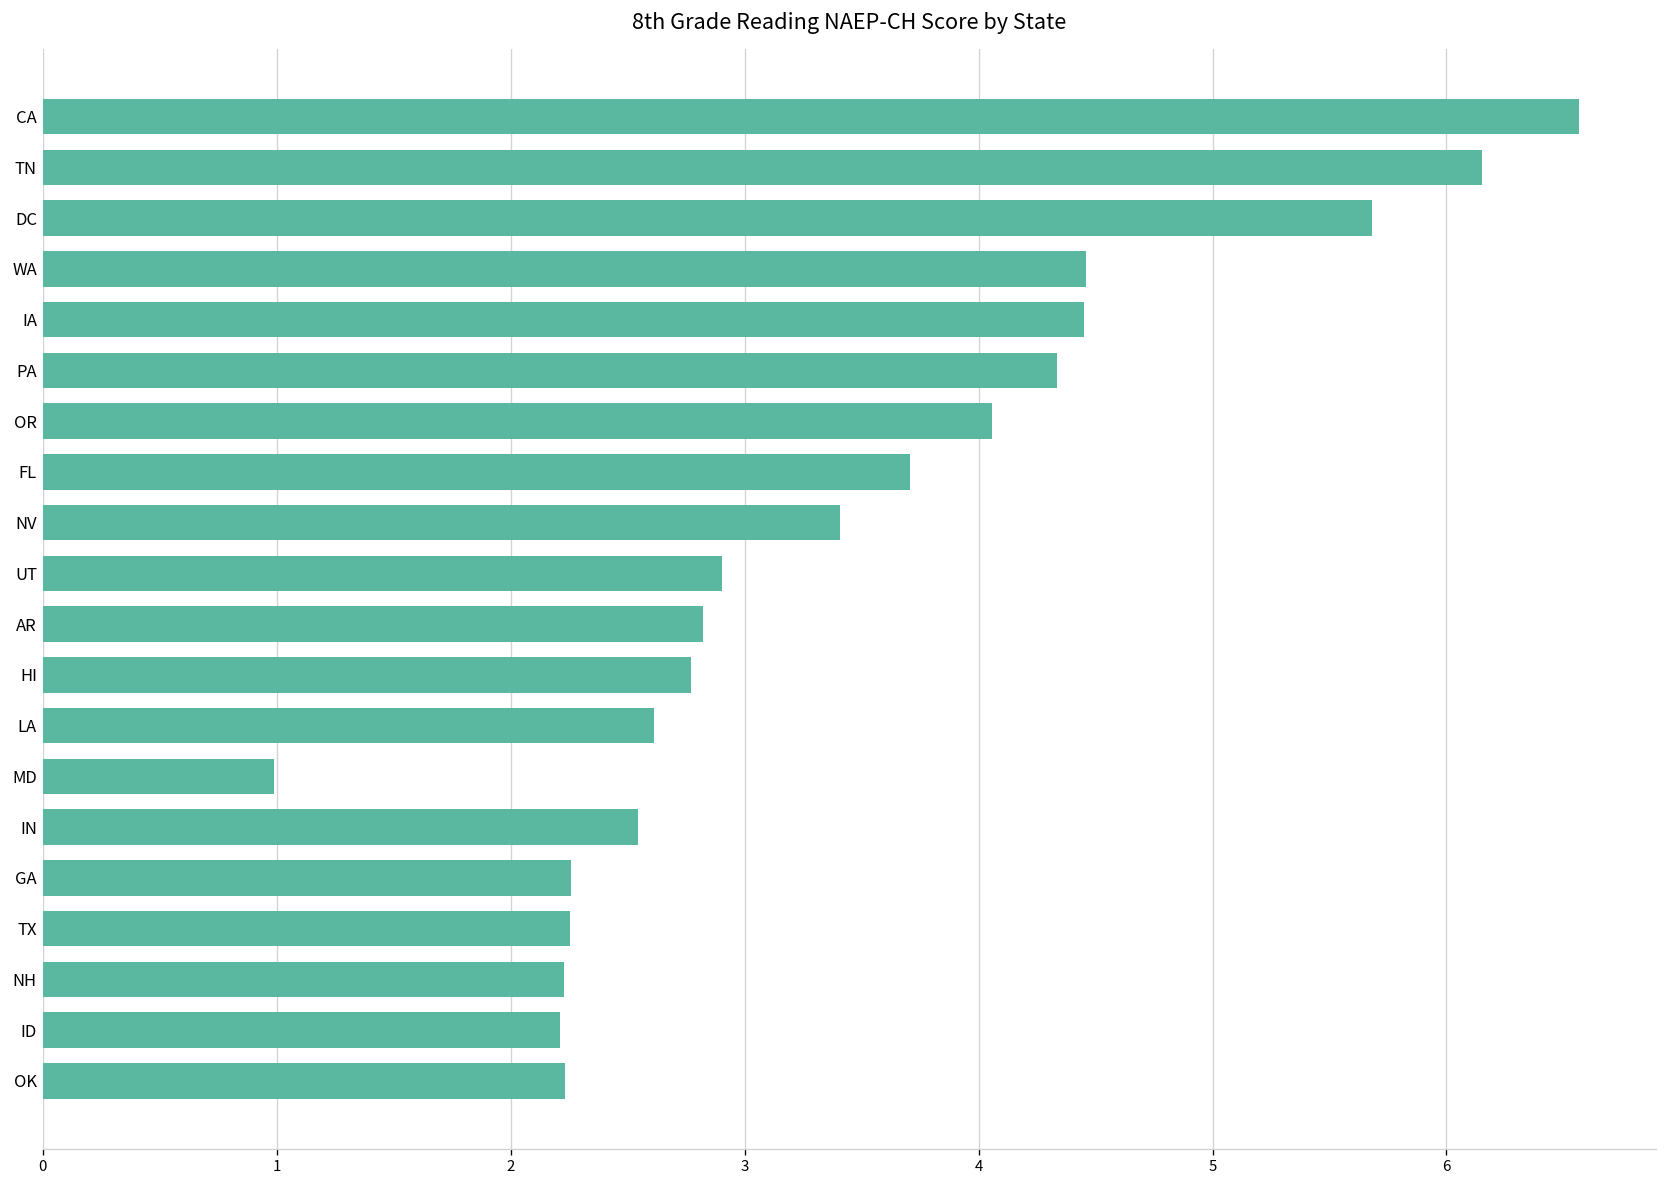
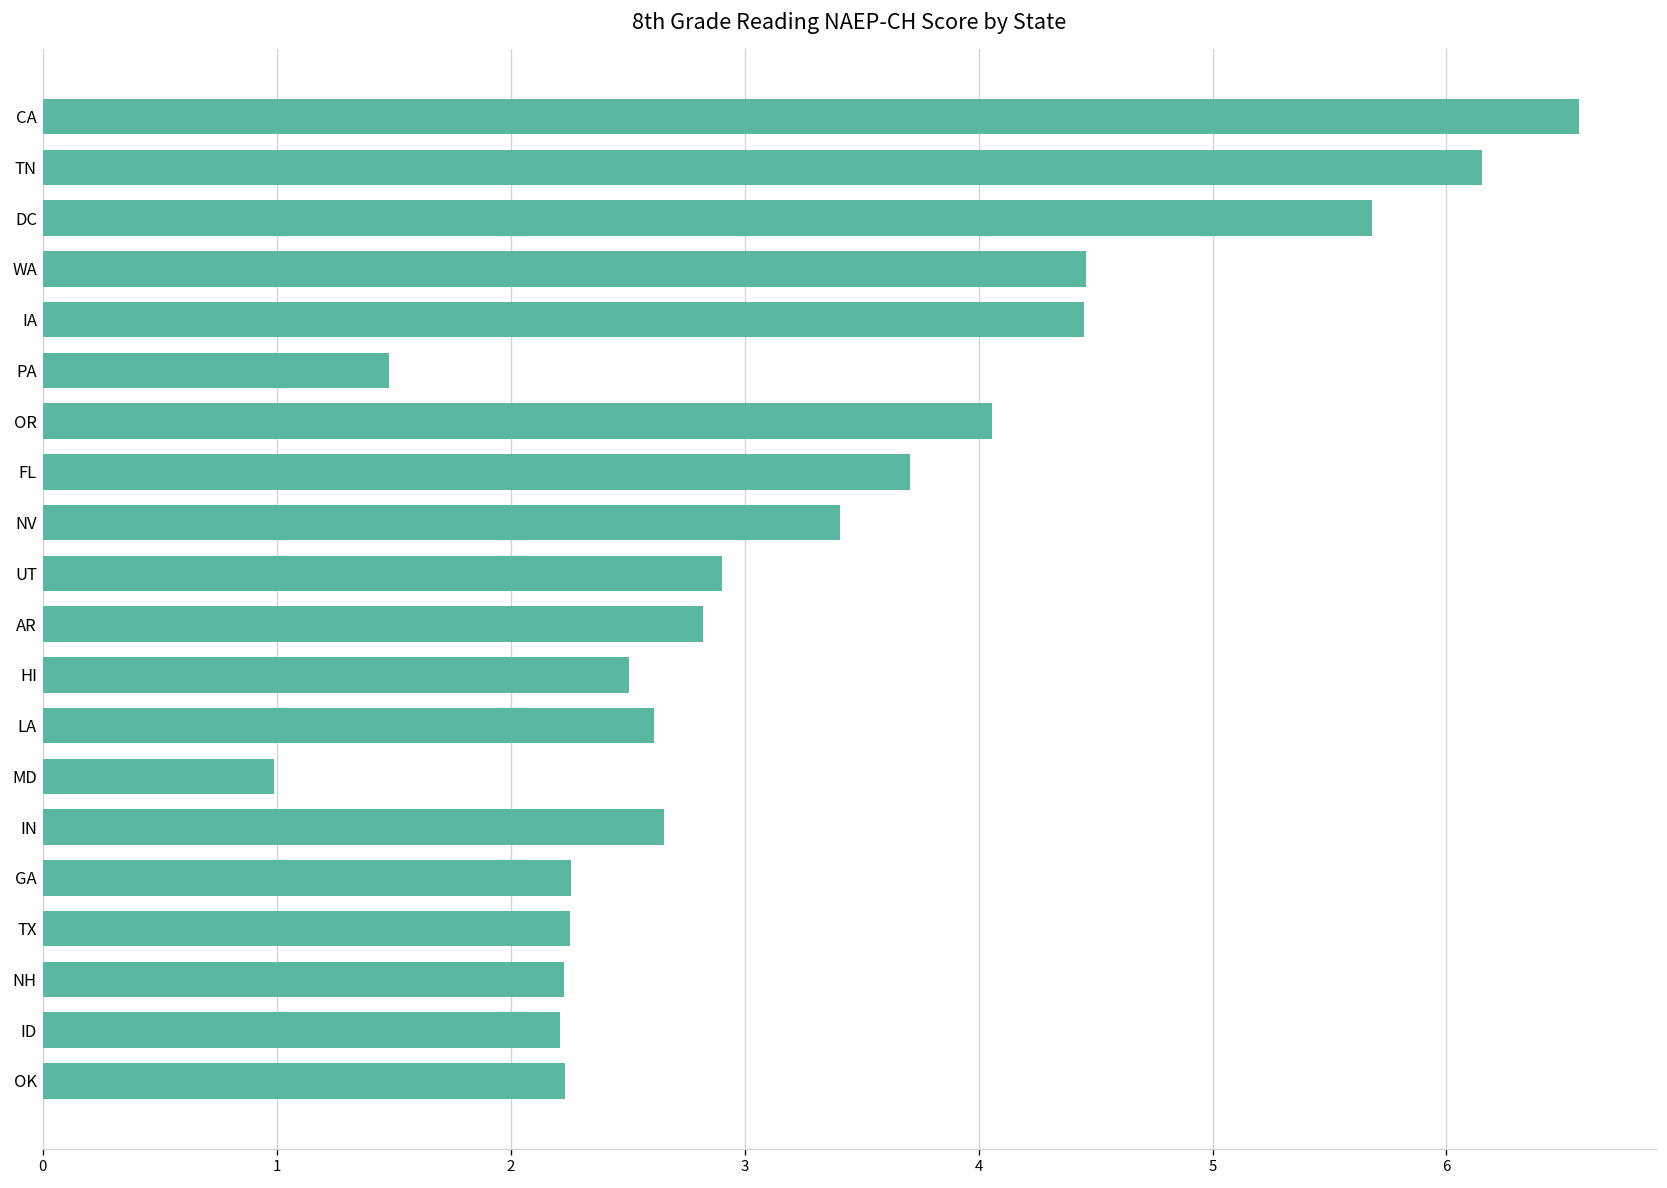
PA: 4.33 -> 1.48
HI: 2.77 -> 2.51
IN: 2.54 -> 2.66
